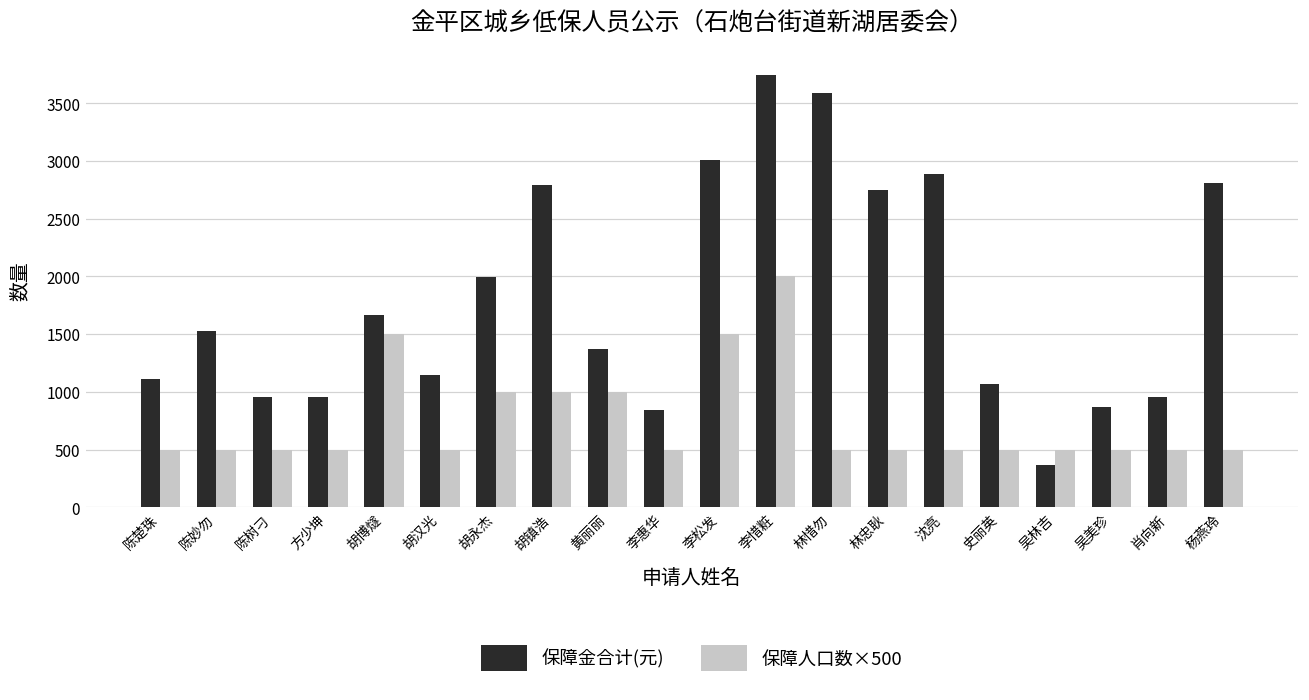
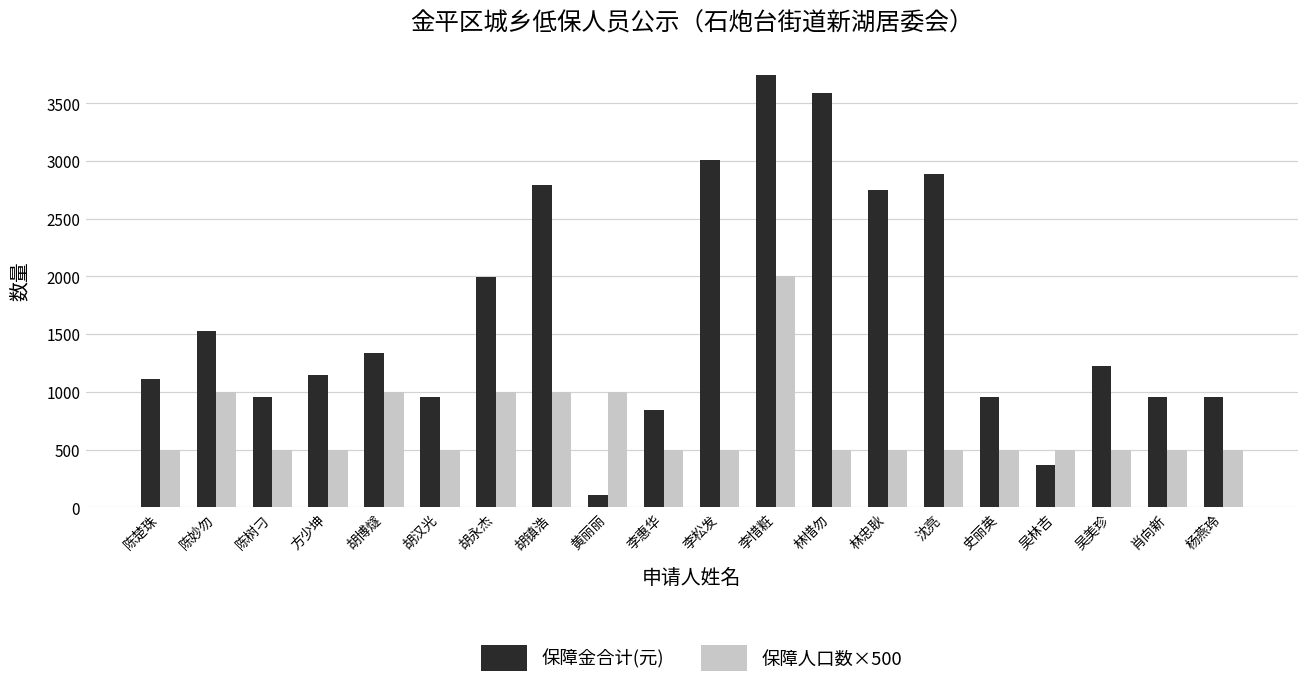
保障人口数×500, 陈妙勿: 500 -> 1000
保障金合计(元), 方少坤: 960 -> 1150
保障金合计(元), 胡博燧: 1670 -> 1340
保障人口数×500, 胡博燧: 1500 -> 1000
保障金合计(元), 胡汉光: 1150 -> 960
保障金合计(元), 黄丽丽: 1370 -> 110
保障人口数×500, 李松发: 1500 -> 500
保障金合计(元), 史丽英: 1070 -> 960
保障金合计(元), 吴美珍: 870 -> 1220
保障金合计(元), 杨燕玲: 2810 -> 960
